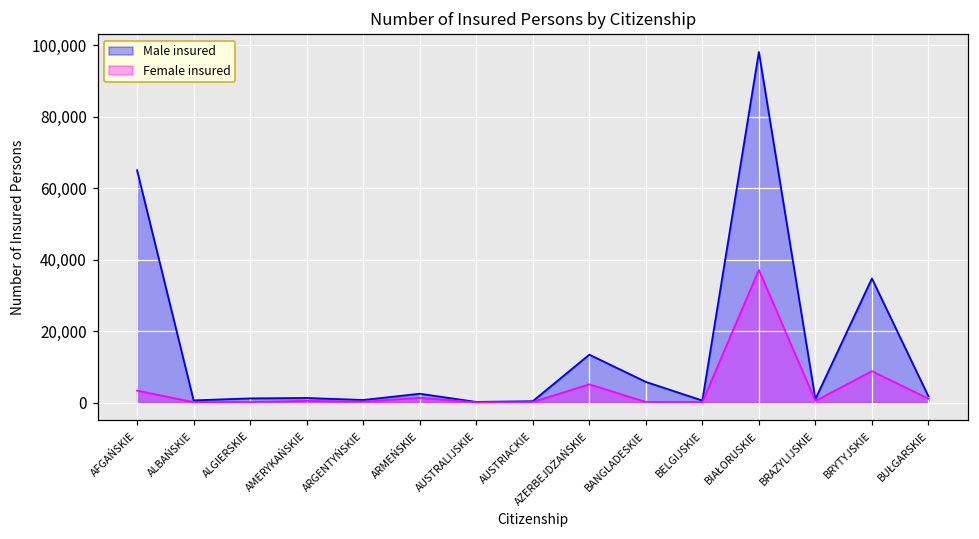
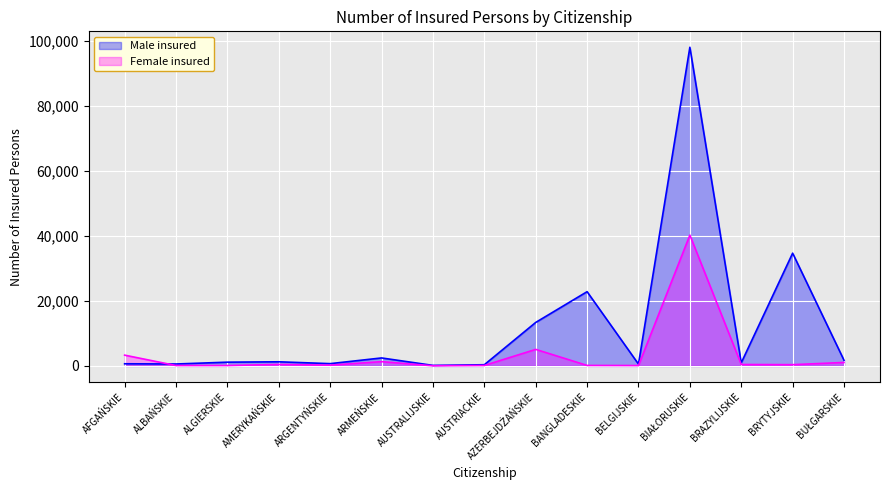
Male insured, AFGAŃSKIE: 65,000 -> 1,000
Male insured, BANGLADESKIE: 6,000 -> 23,000
Female insured, BIAŁORUSKIE: 37,000 -> 40,000
Female insured, BRYTYJSKIE: 9,000 -> 0
